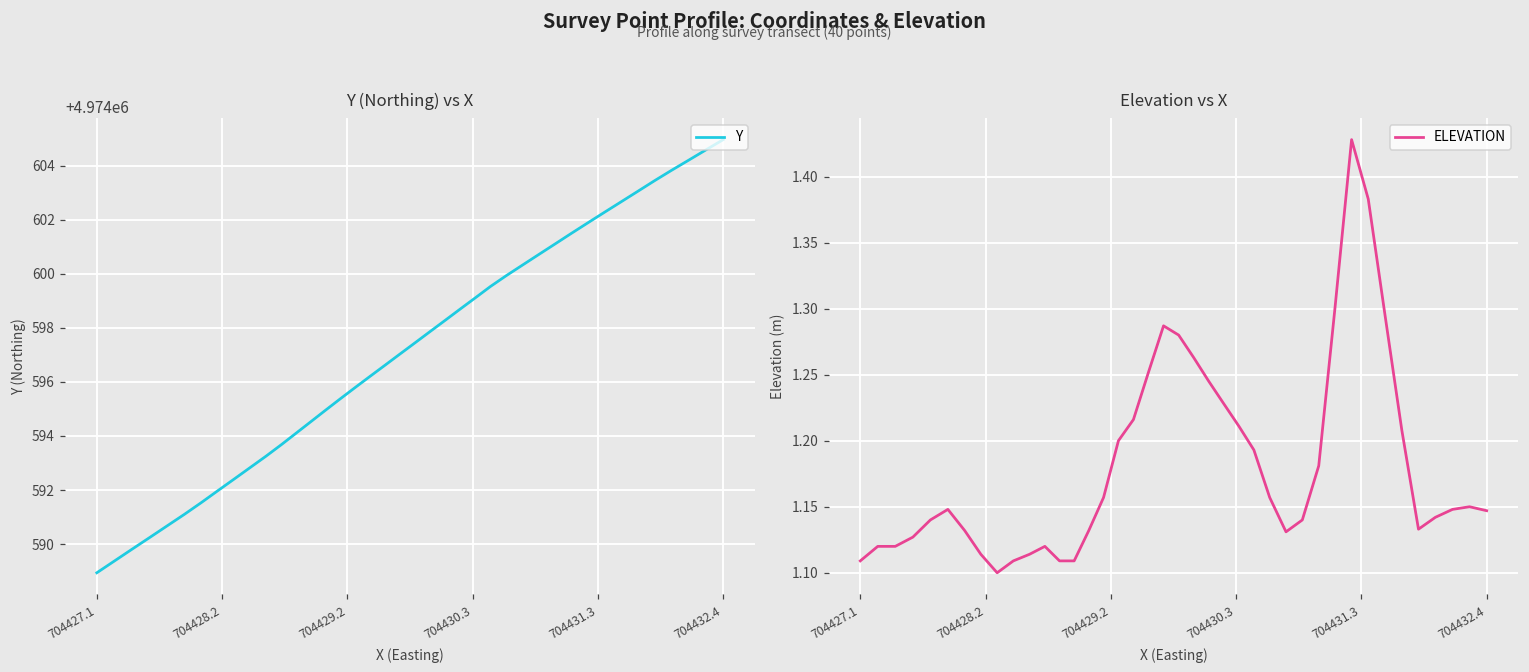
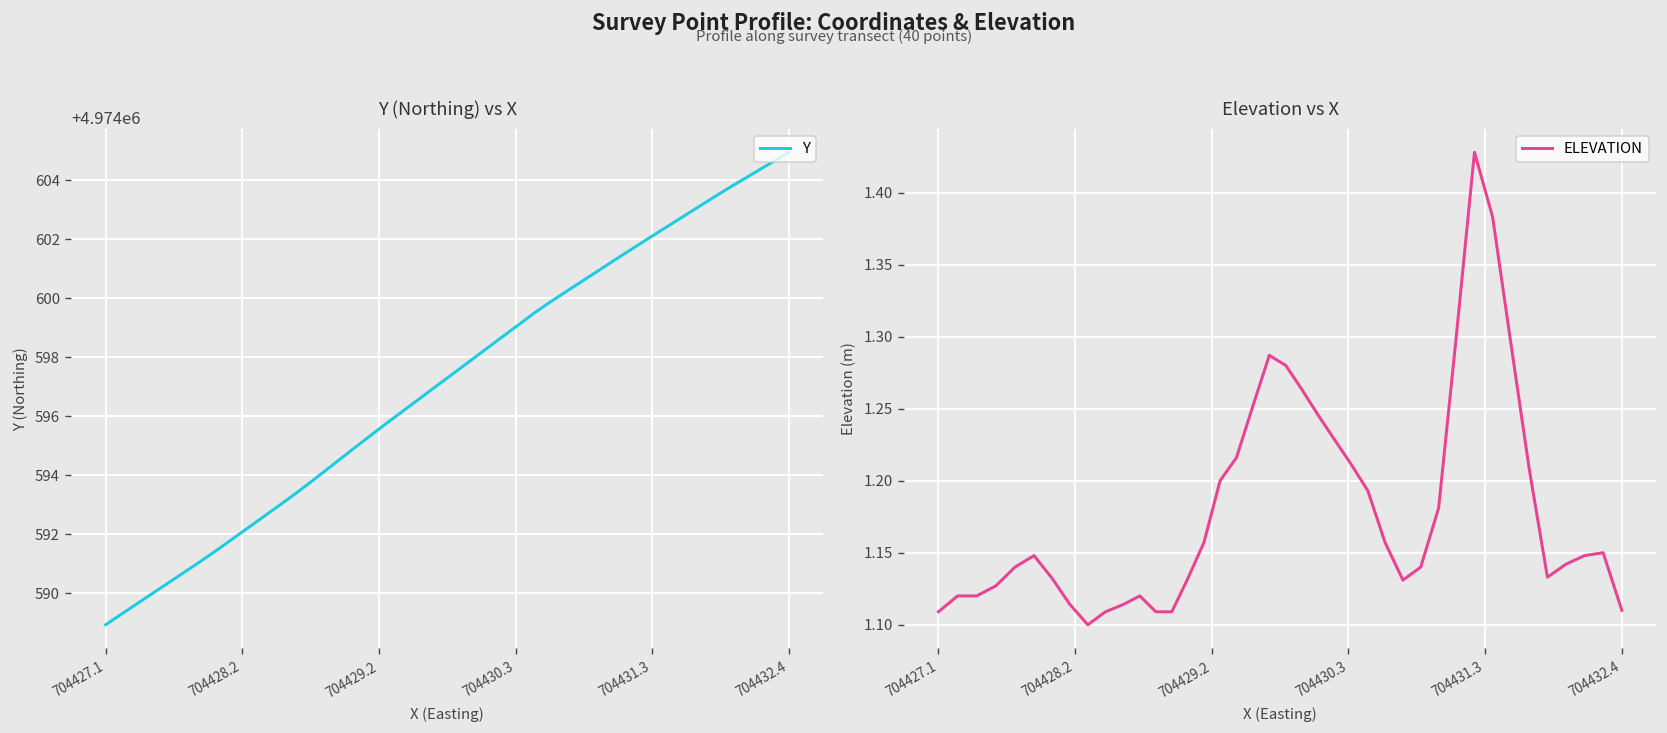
Elevation vs X, 704432.4: 1.147 -> 1.110
